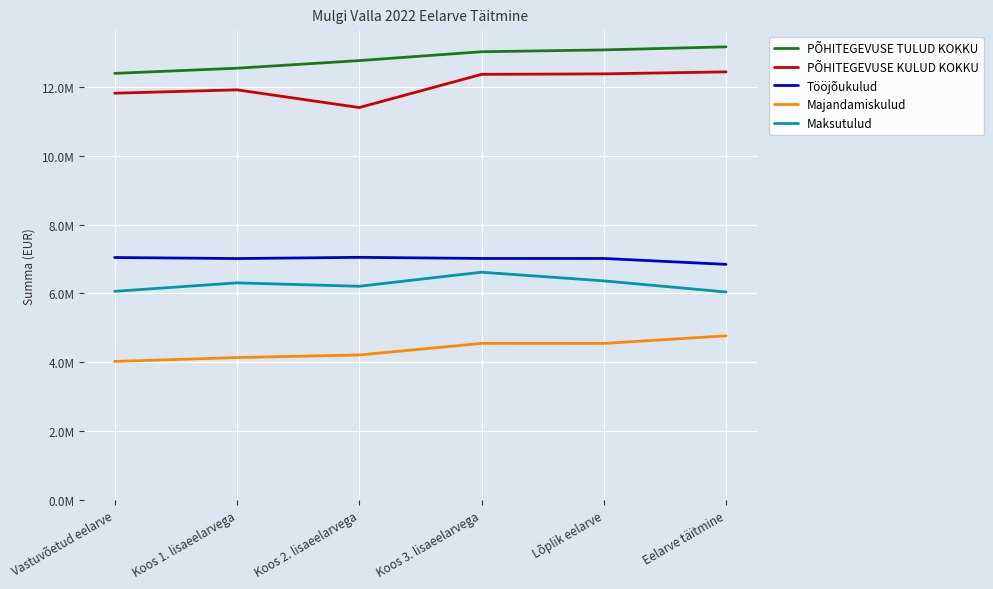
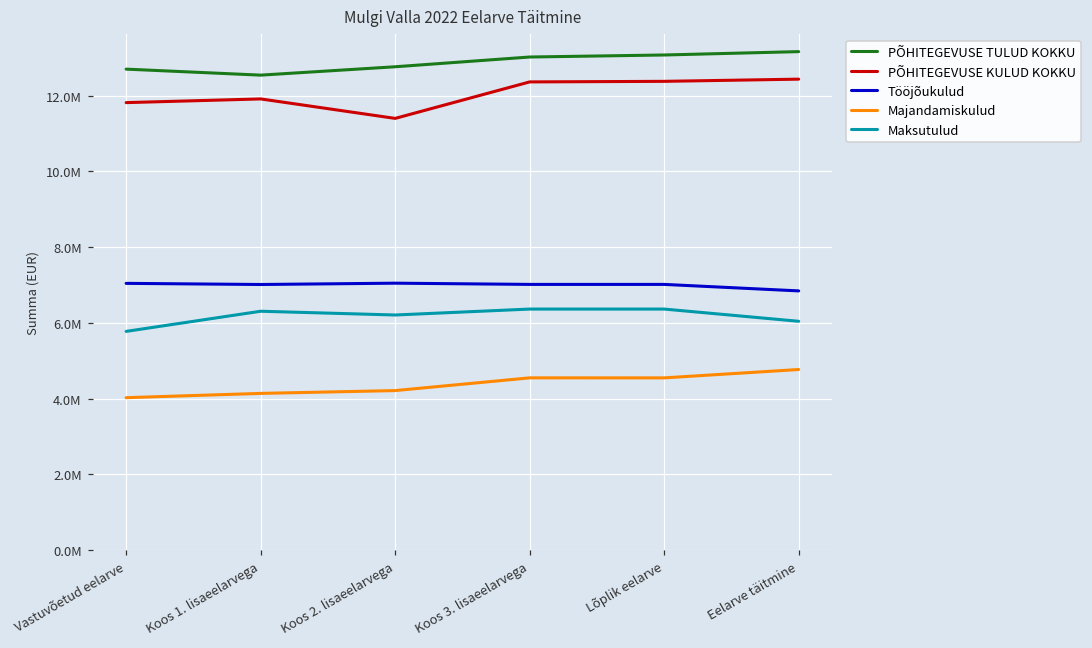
PÕHITEGEVUSE TULUD KOKKU, Vastuvõetud eelarve: 12400000 -> 12700000
Maksutulud, Vastuvõetud eelarve: 6100000 -> 5800000
Maksutulud, Koos 3. lisaeelarvega: 6600000 -> 6400000
